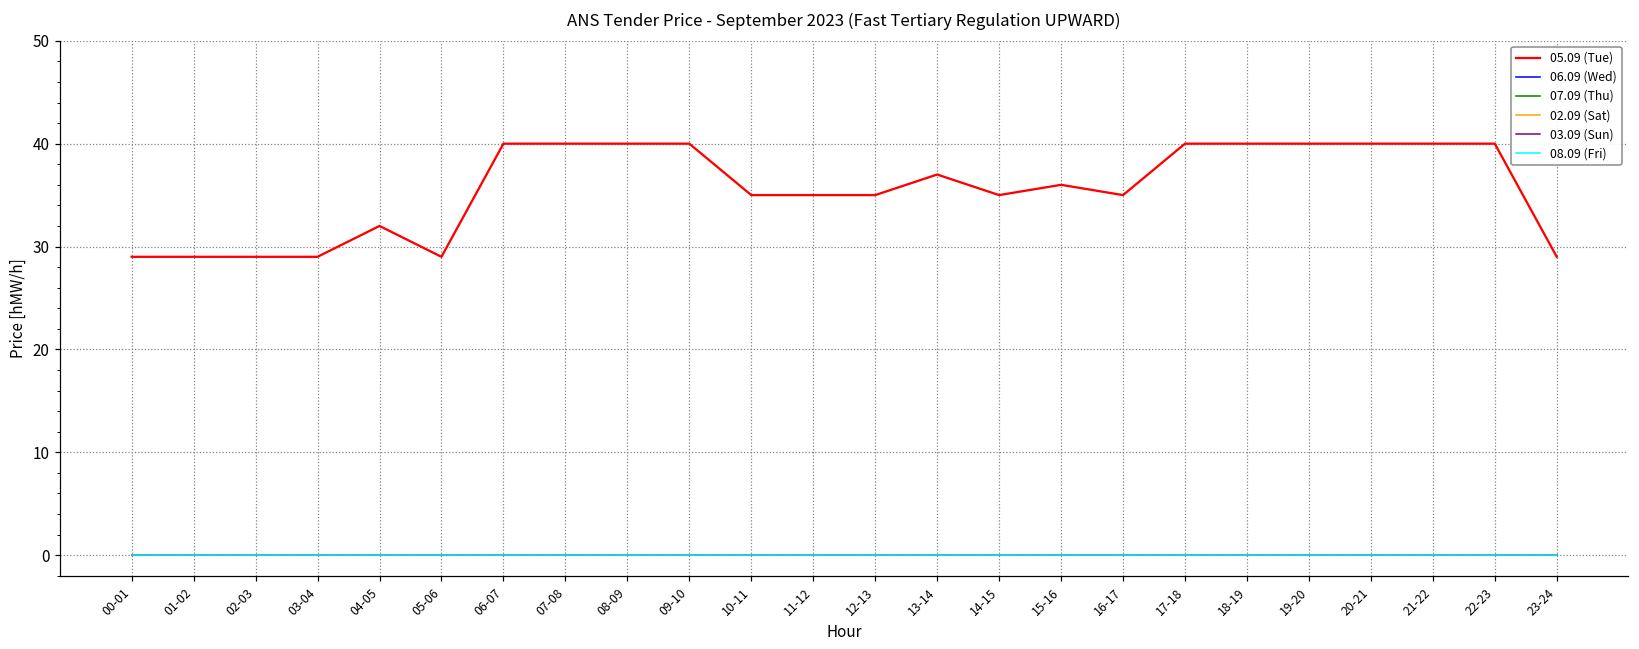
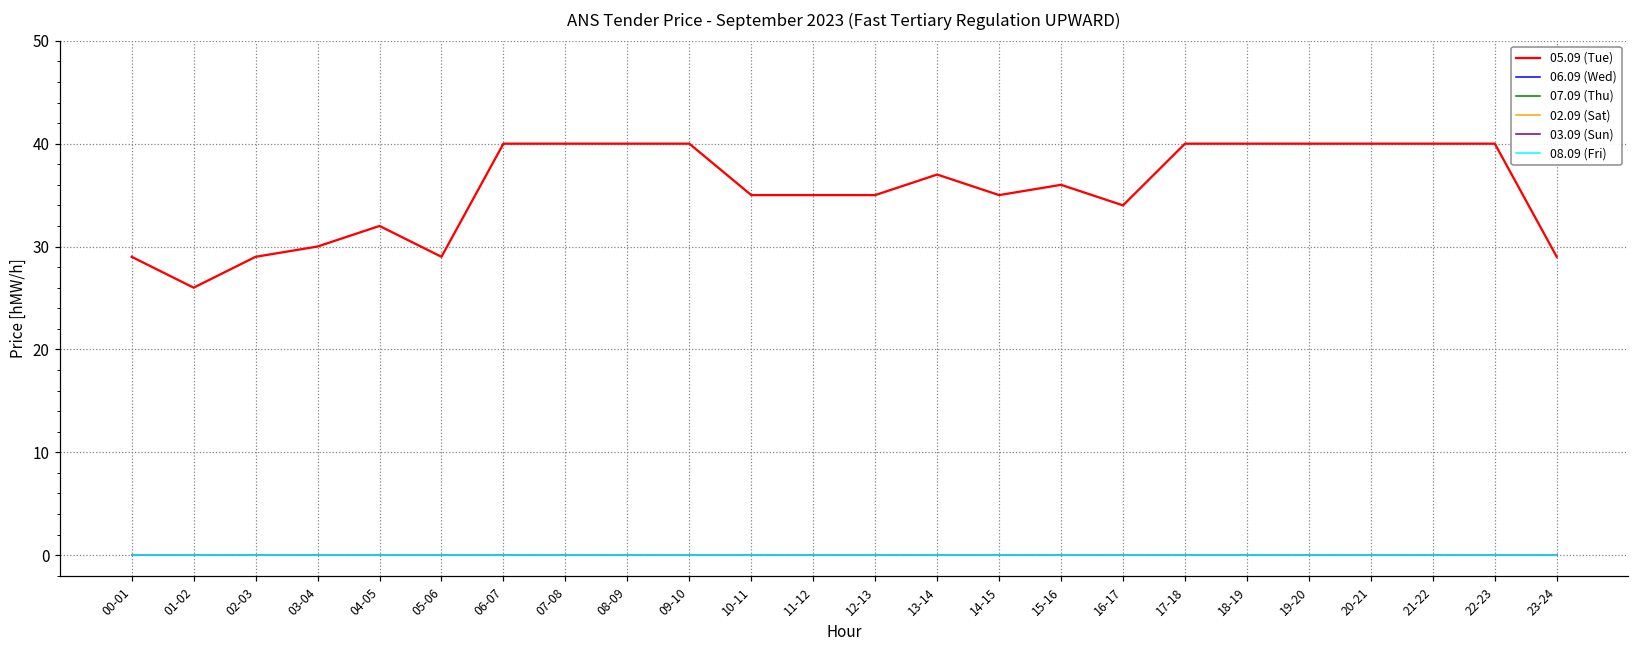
05.09 (Tue), 01-02: 29 -> 26
05.09 (Tue), 03-04: 29 -> 30
05.09 (Tue), 16-17: 35 -> 34
